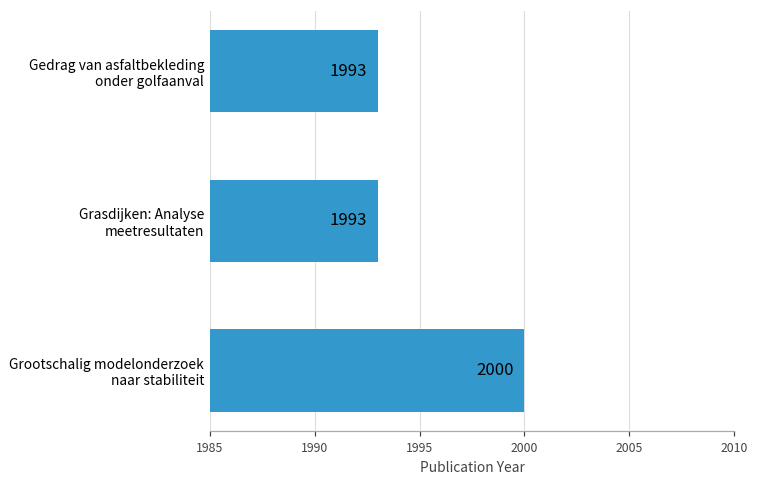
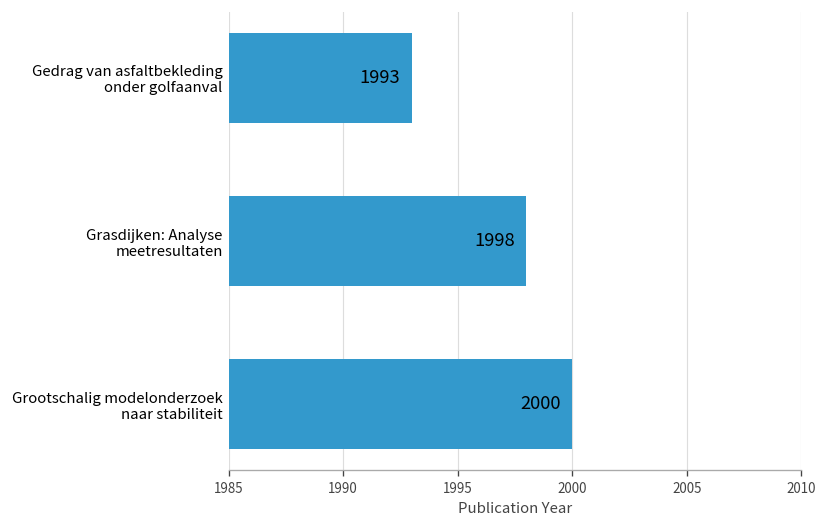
Grasdijken: Analyse meetresultaten: 1993 -> 1998
